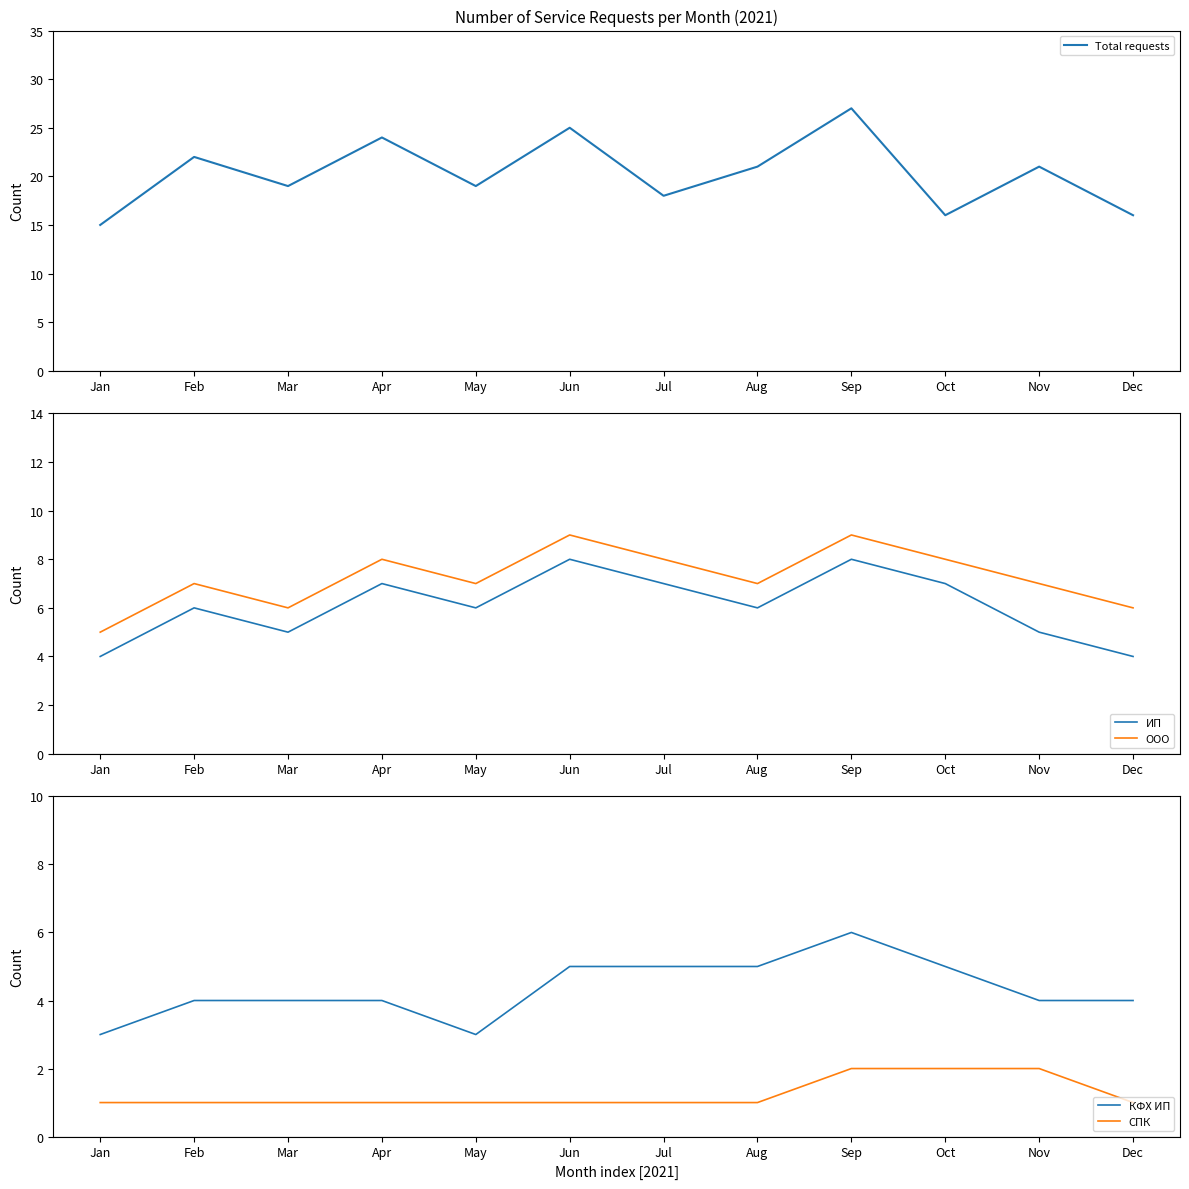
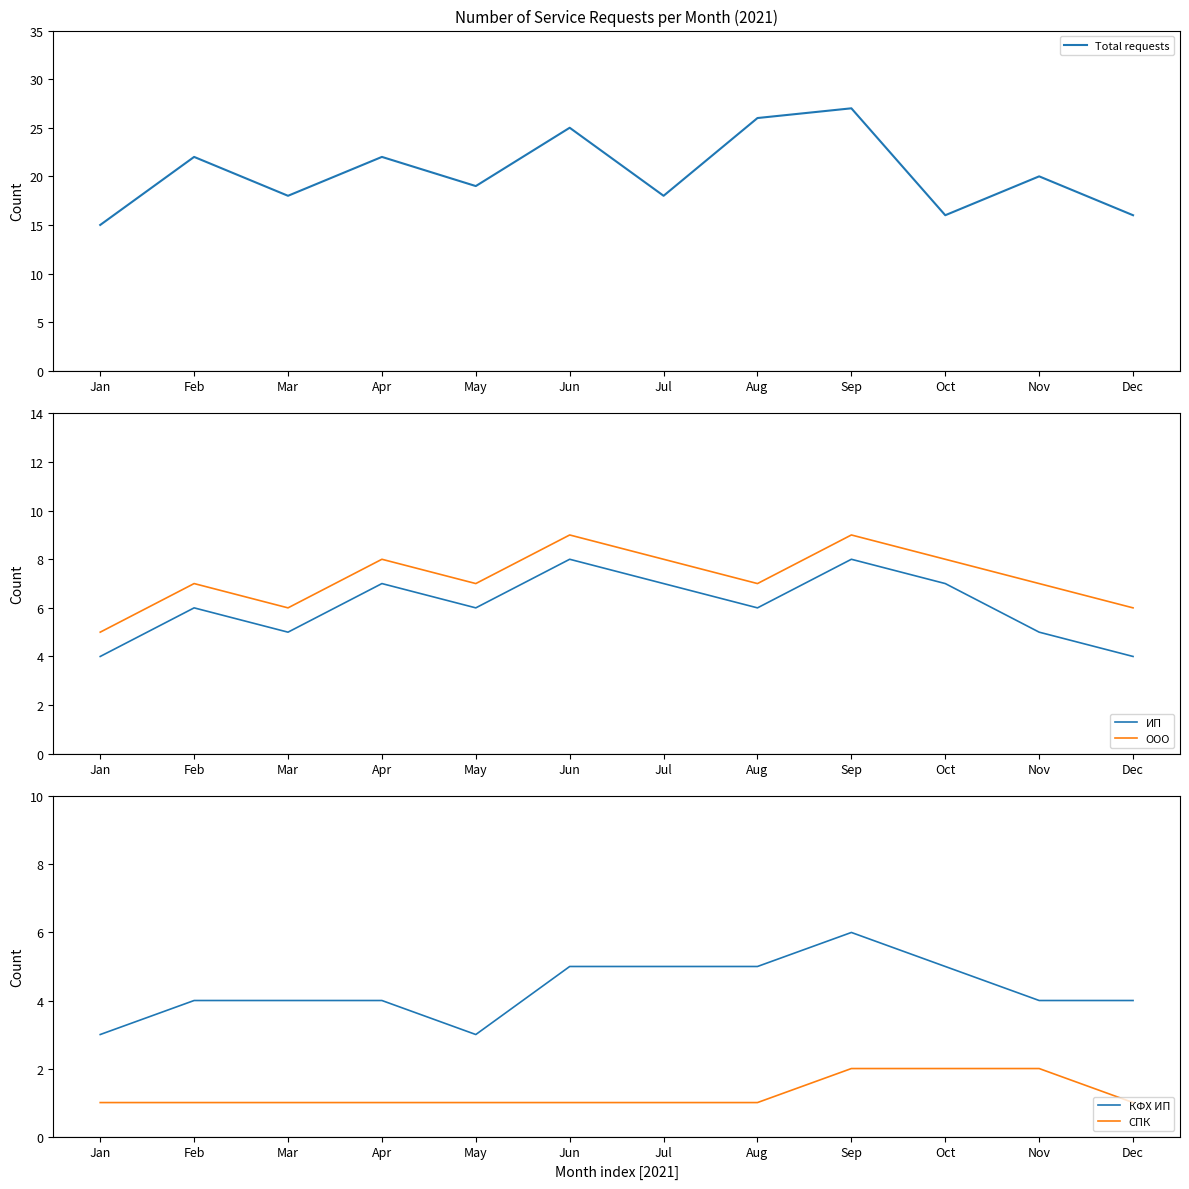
Number of Service Requests per Month (2021), Mar: 19 -> 18
Number of Service Requests per Month (2021), Apr: 24 -> 22
Number of Service Requests per Month (2021), Aug: 21 -> 26
Number of Service Requests per Month (2021), Nov: 21 -> 20
